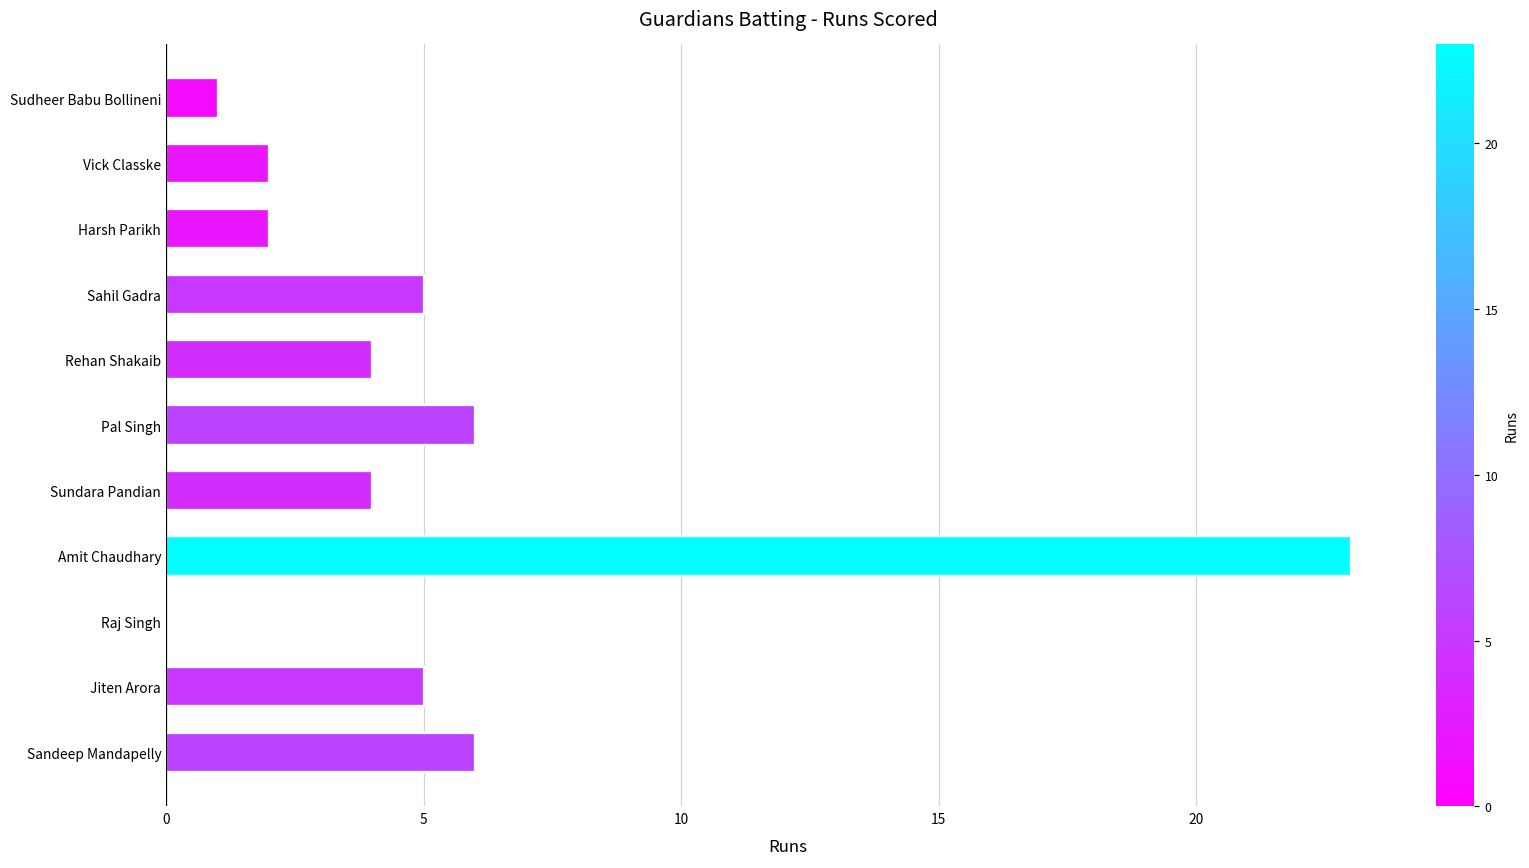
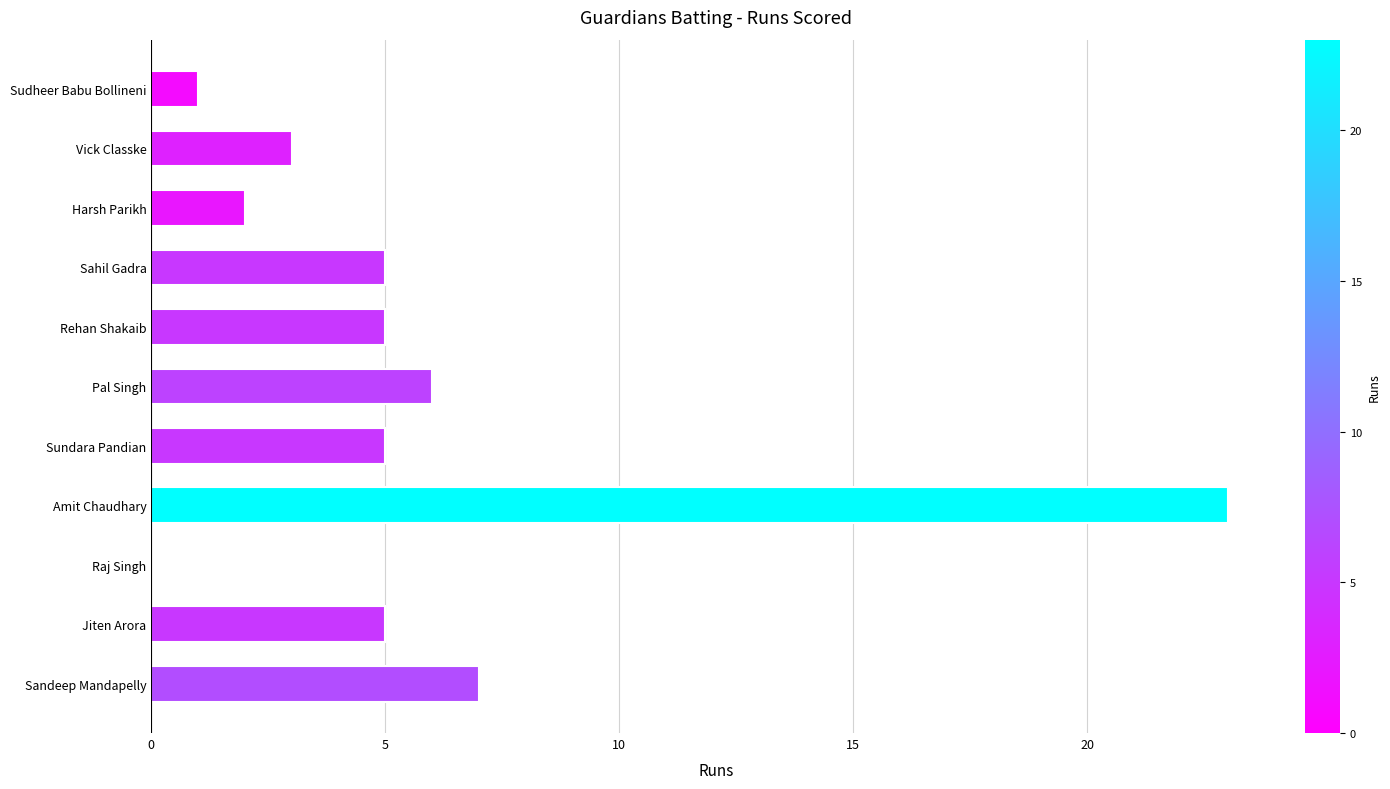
Vick Classke: 2 -> 3
Rehan Shakaib: 4 -> 5
Sundara Pandian: 4 -> 5
Sandeep Mandapelly: 6 -> 7
